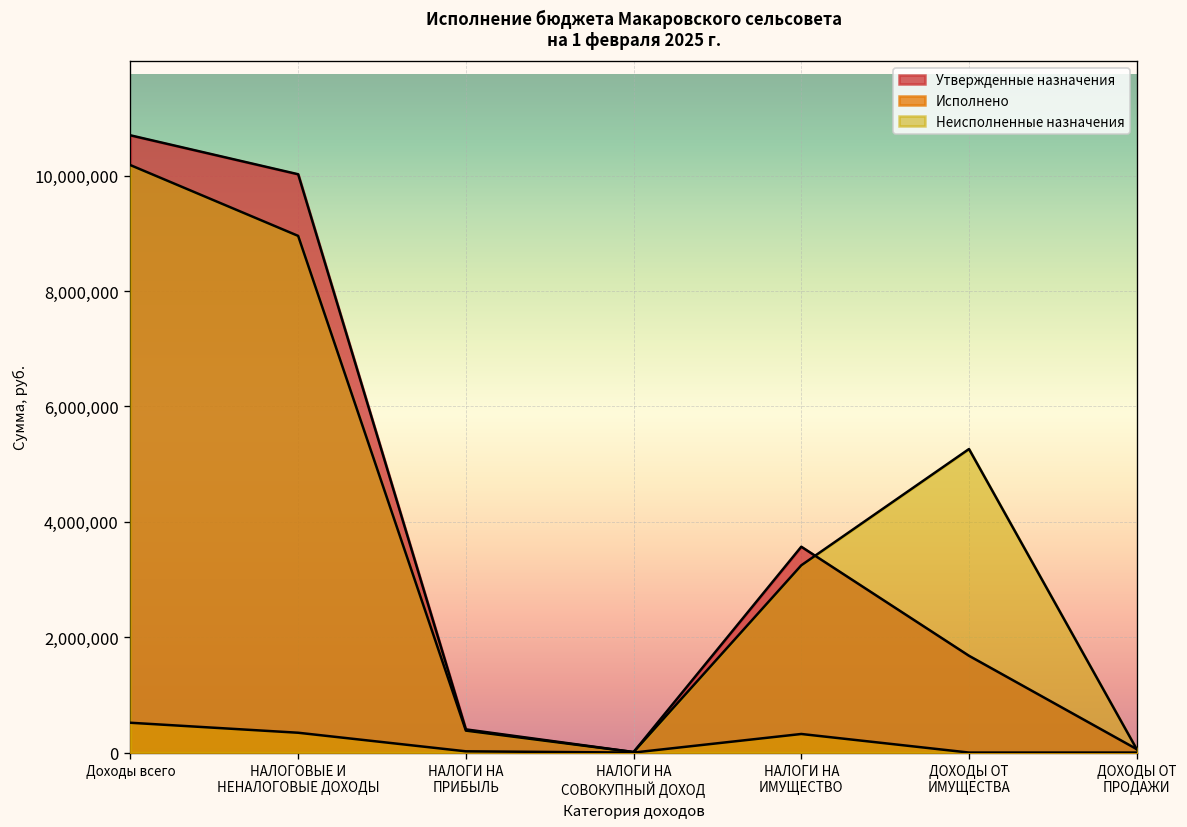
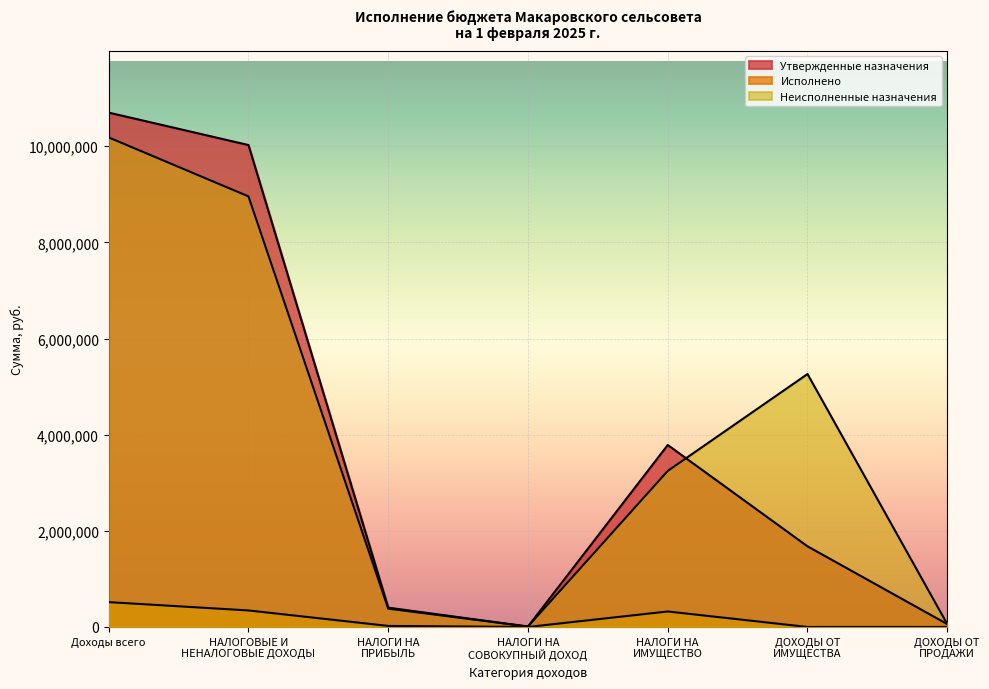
Утвержденные назначения, НАЛОГИ НА ИМУЩЕСТВО: 3,600,000 -> 3,800,000
